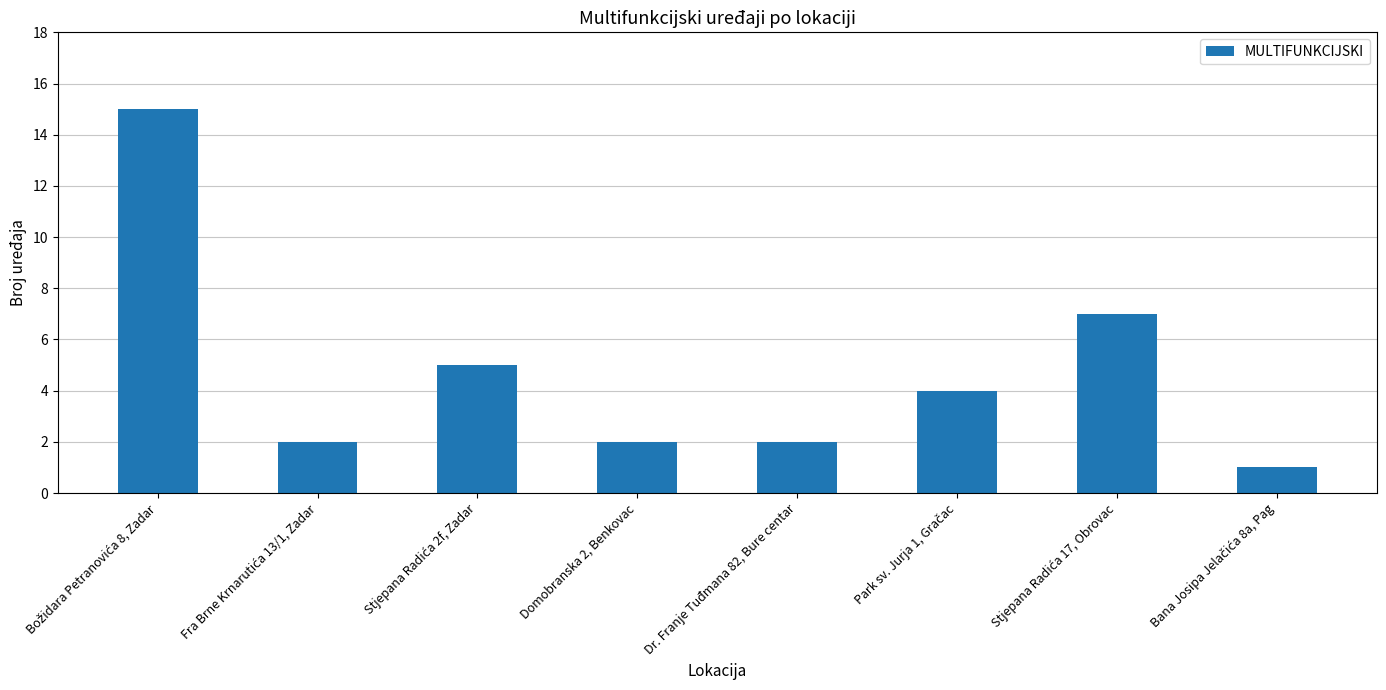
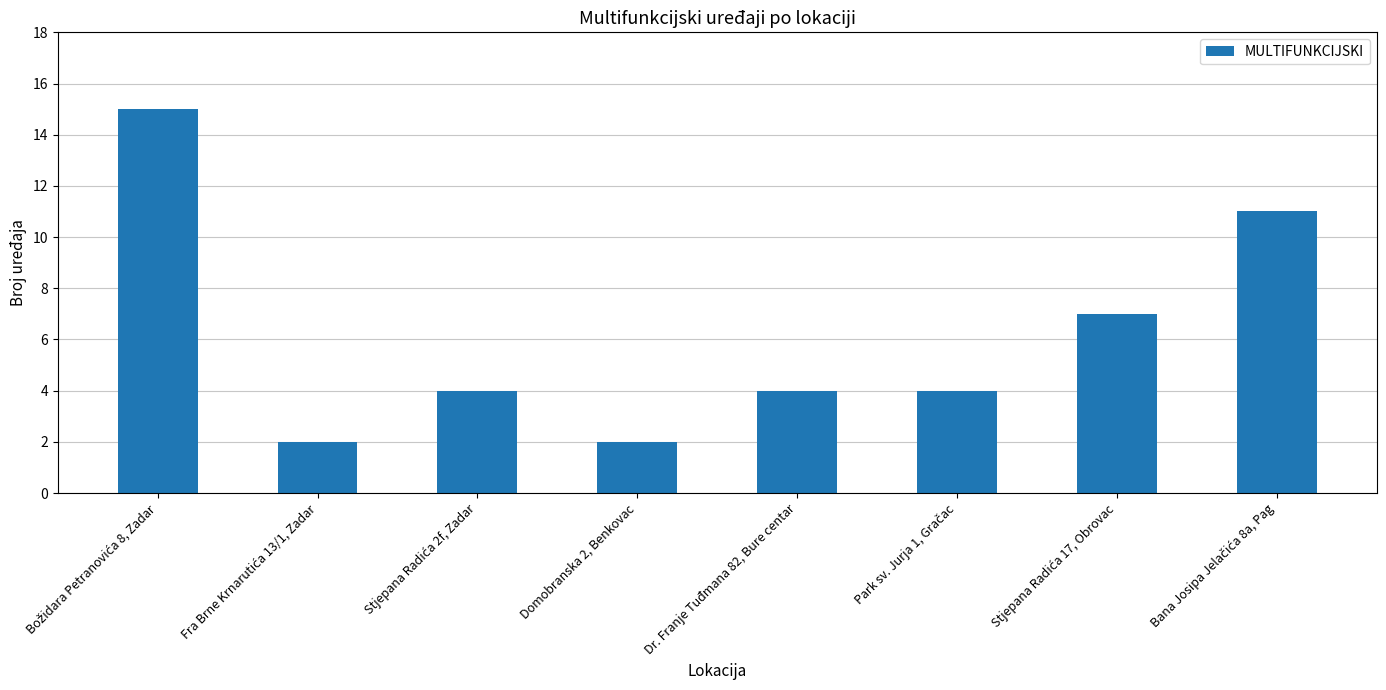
Stjepana Radića 2f, Zadar: 5 -> 4
Dr. Franje Tuđmana 82, Bure centar: 2 -> 4
Bana Josipa Jelačića 8a, Pag: 1 -> 11
